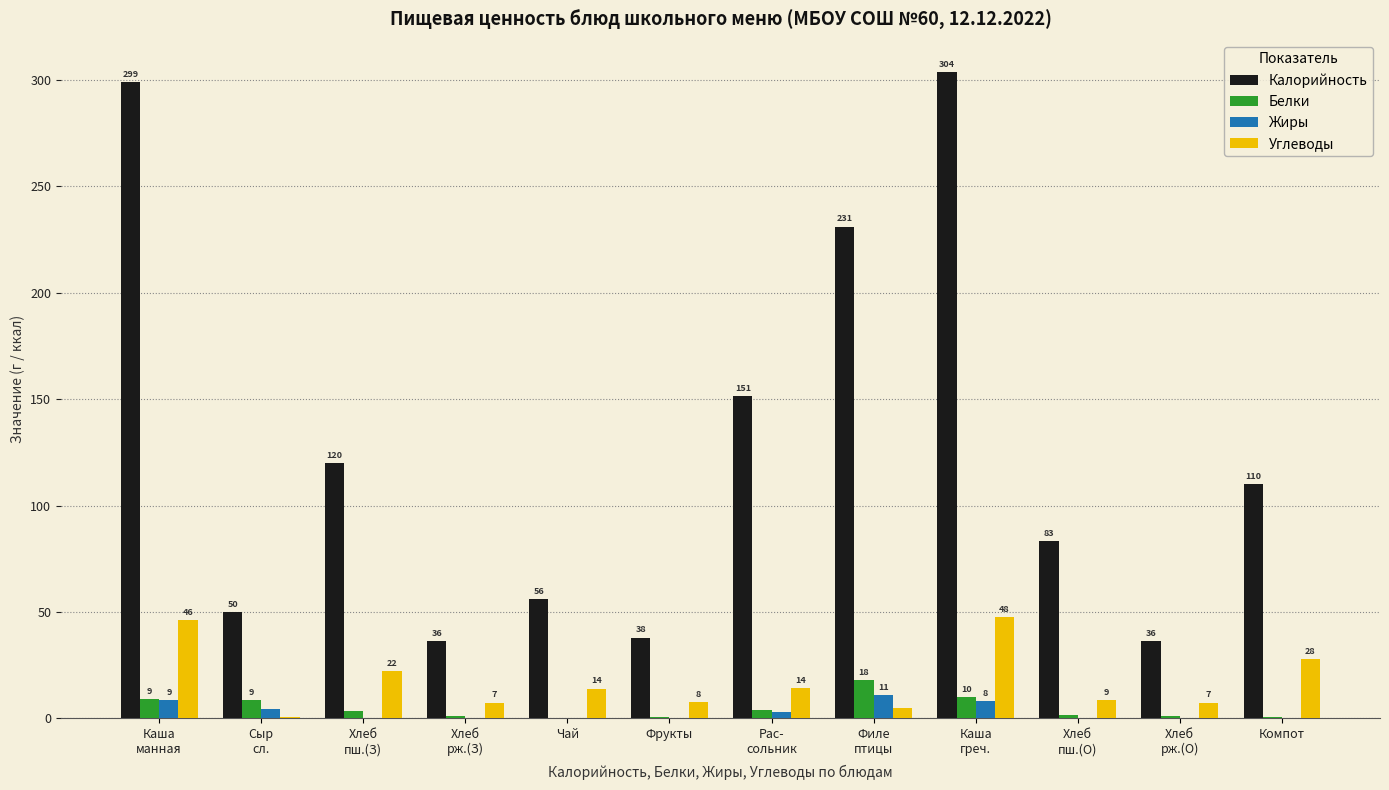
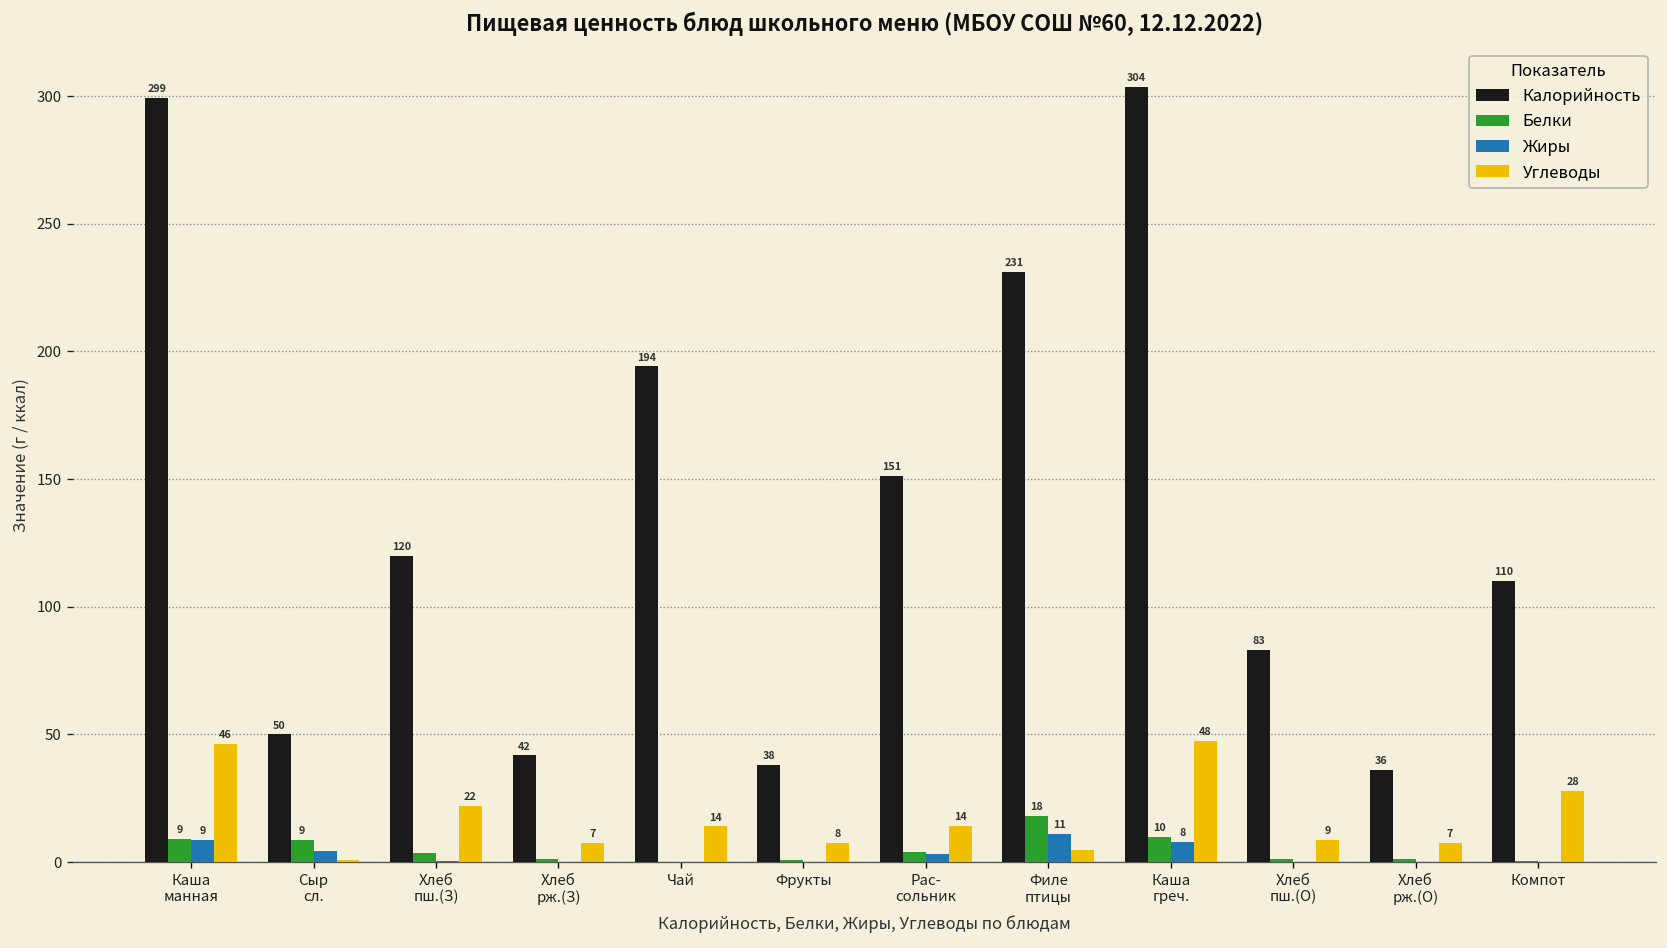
Калорийность, Хлеб рж.(З): 36 -> 42
Калорийность, Чай: 56 -> 194
